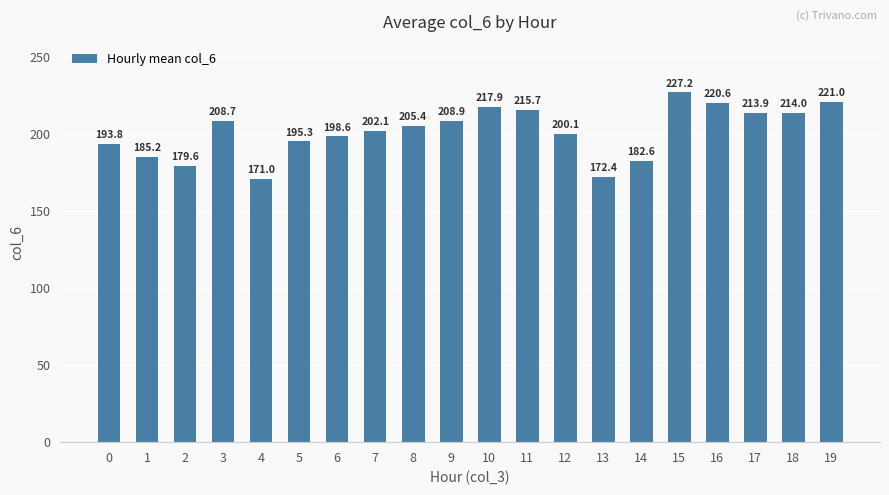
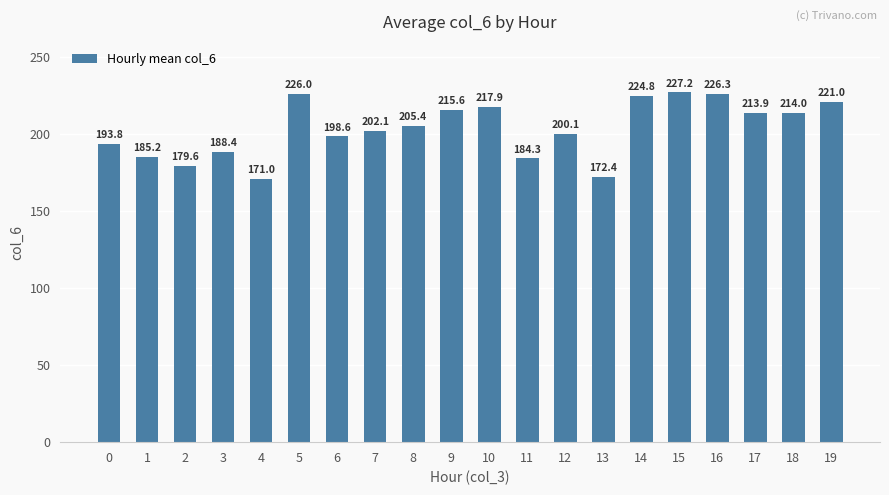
3: 208.7 -> 188.4
5: 195.3 -> 226.0
9: 208.9 -> 215.6
11: 215.7 -> 184.3
14: 182.6 -> 224.8
16: 220.6 -> 226.3
